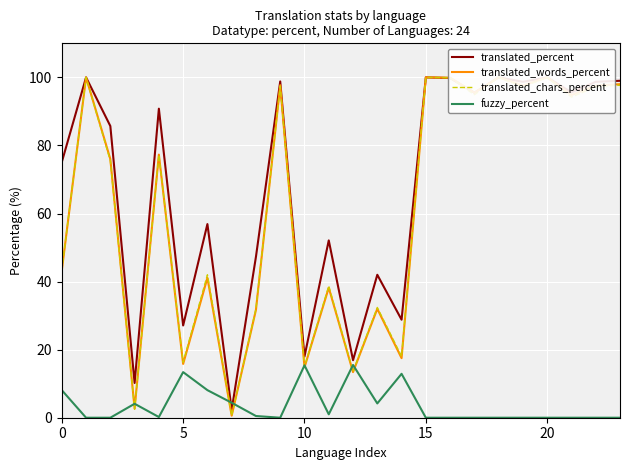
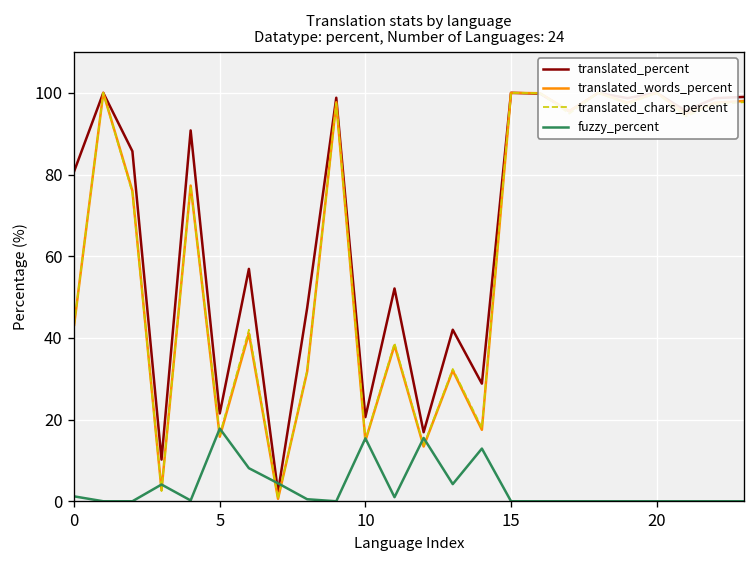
translated_percent, 0: 75 -> 81
fuzzy_percent, 0: 8 -> 1
translated_percent, 5: 27 -> 22
fuzzy_percent, 5: 13 -> 18
translated_percent, 10: 18 -> 21
